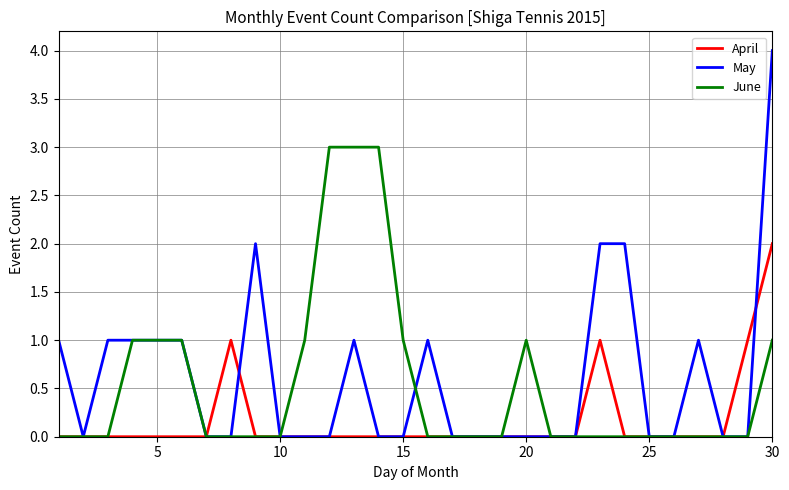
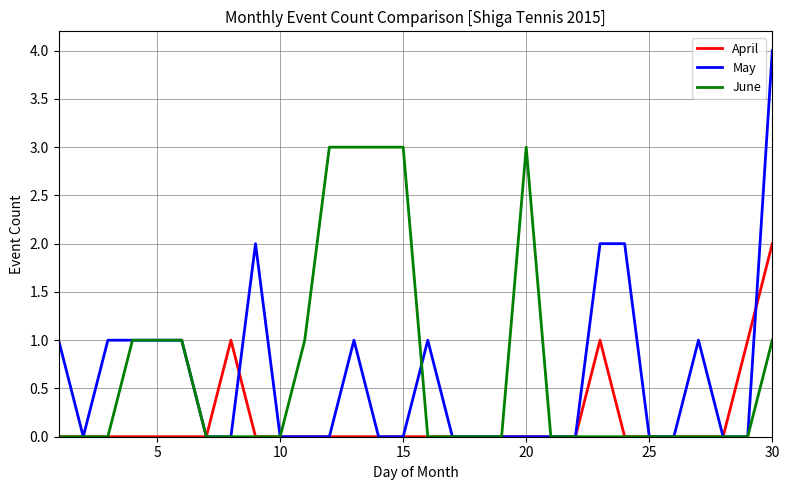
June, 15: 1 -> 3
June, 20: 1 -> 3
